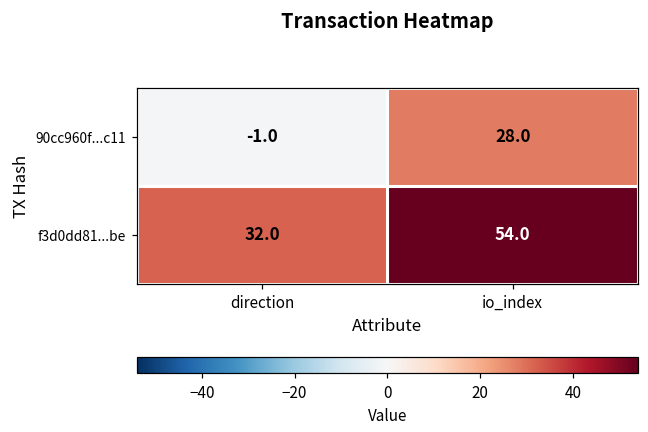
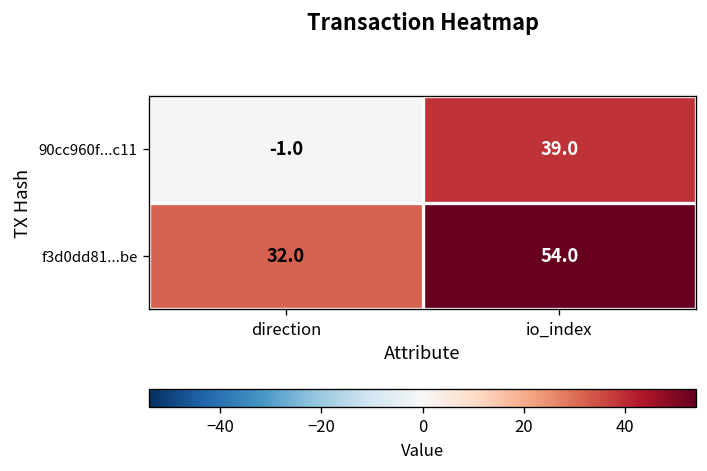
90cc960f...c11, io_index: 28.0 -> 39.0
